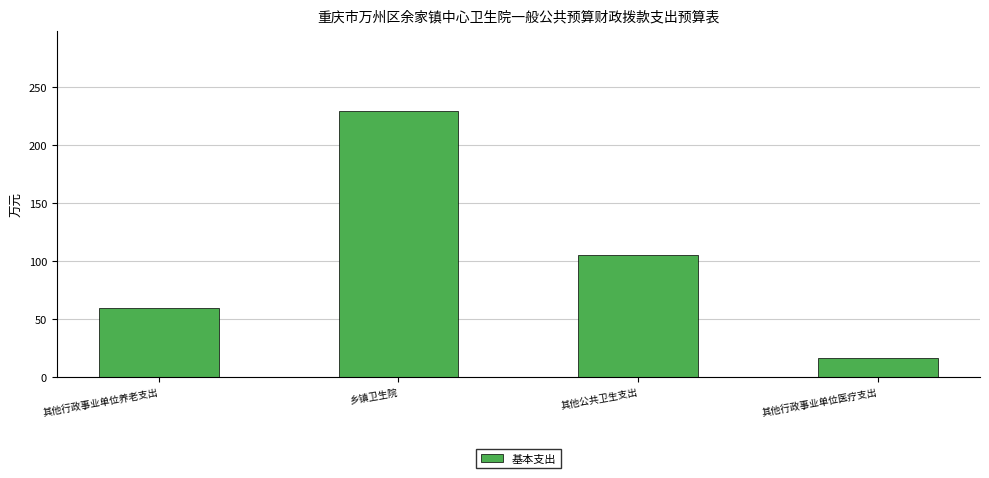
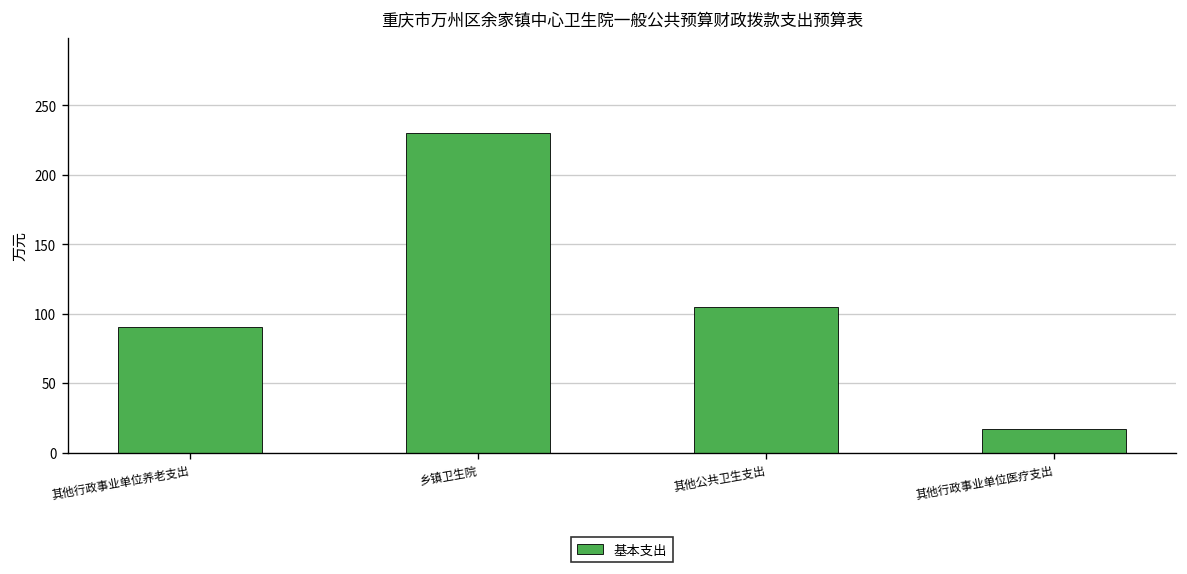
其他行政事业单位养老支出: 59 -> 90
